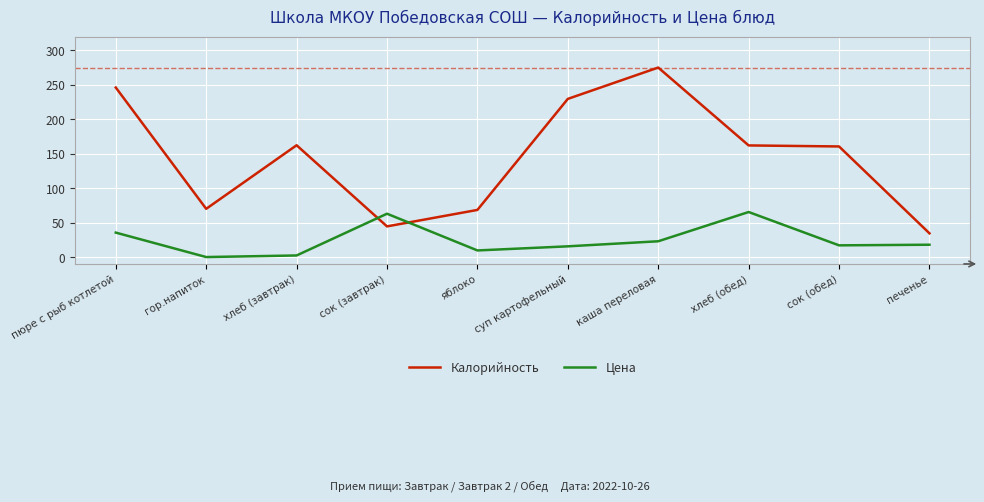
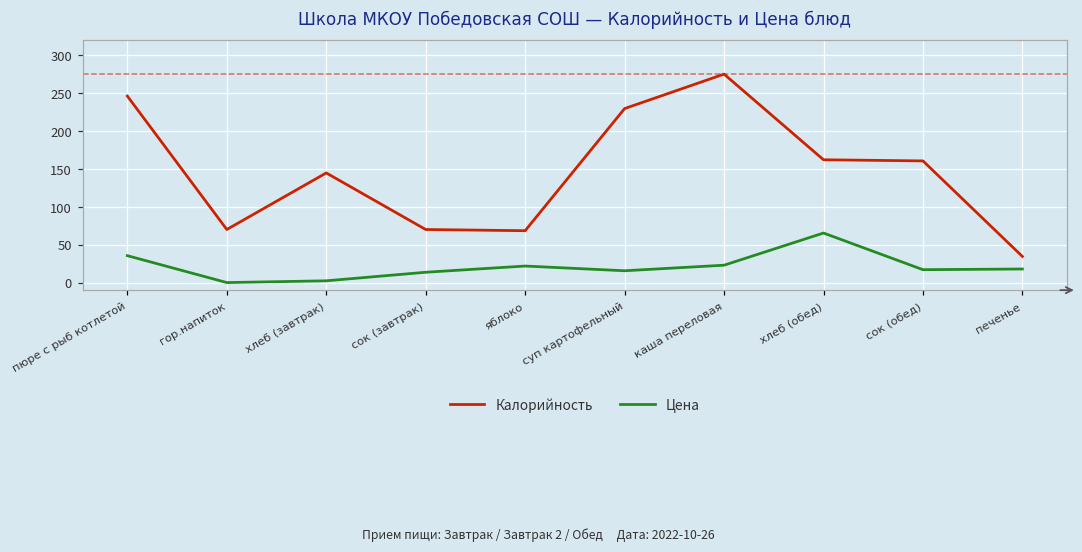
Калорийность, хлеб (завтрак): 160 -> 140
Калорийность, сок (завтрак): 40 -> 70
Цена, сок (завтрак): 60 -> 10
Цена, яблоко: 10 -> 20
